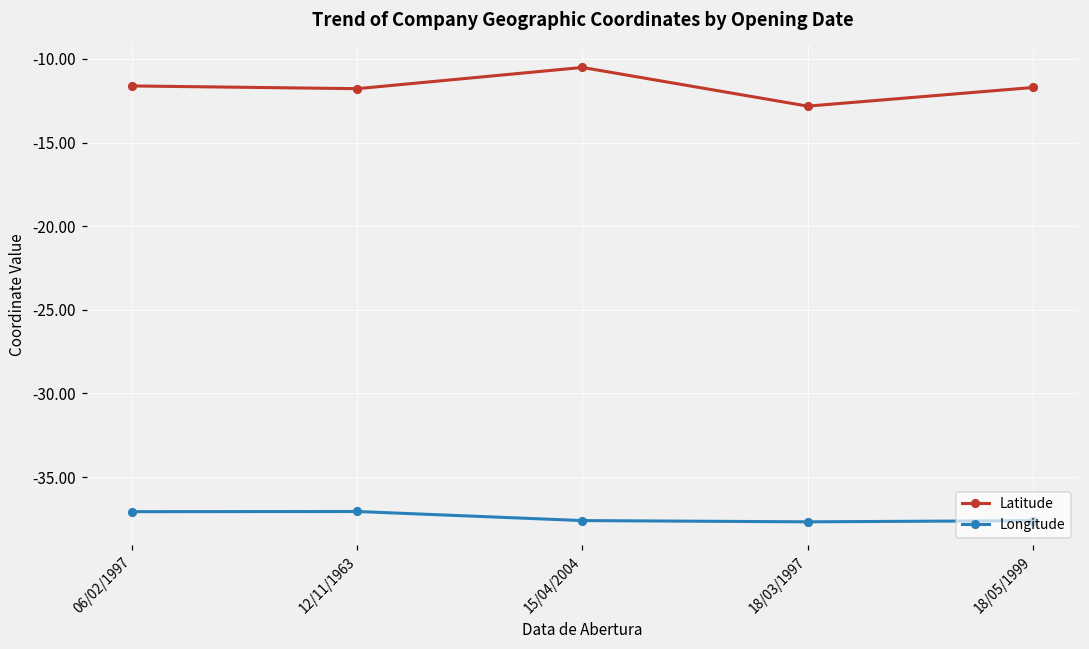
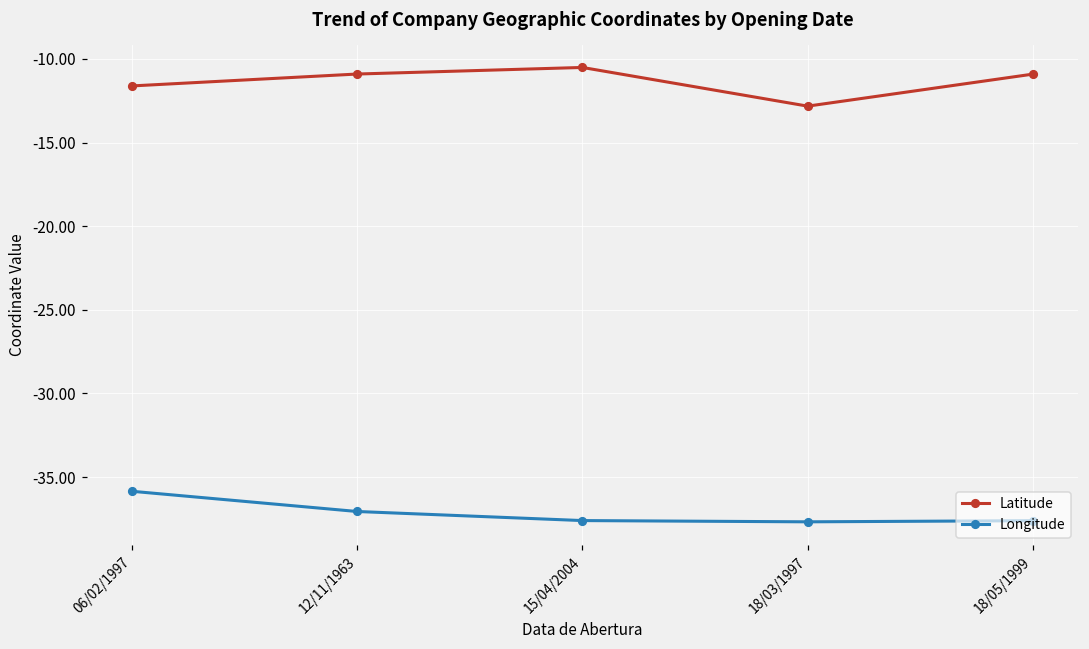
Longitude, 06/02/1997: -37.1 -> -35.8
Latitude, 12/11/1963: -11.8 -> -10.9
Latitude, 18/05/1999: -11.7 -> -10.9
